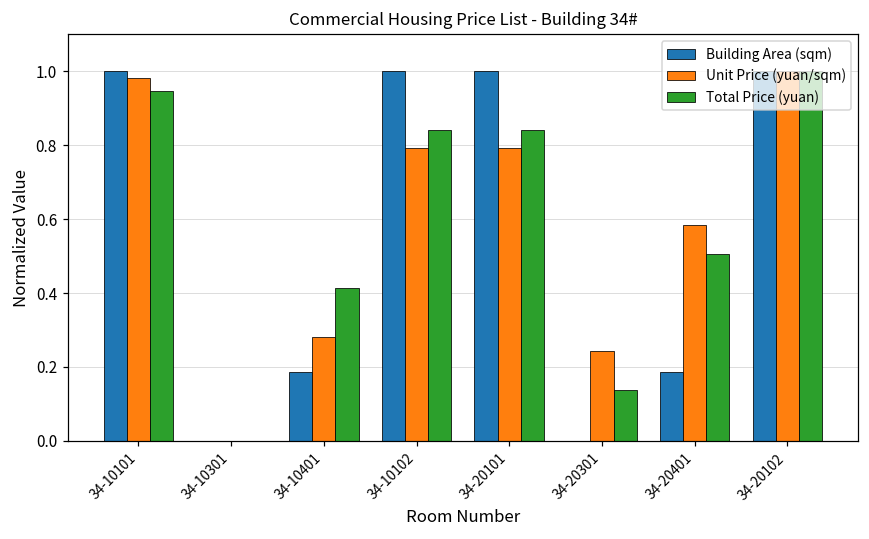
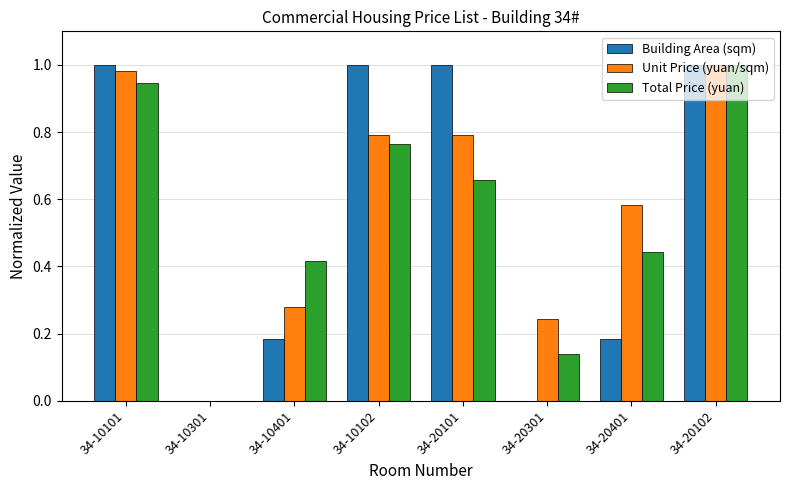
Total Price (yuan), 34-10102: 0.84 -> 0.76
Total Price (yuan), 34-20101: 0.84 -> 0.66
Total Price (yuan), 34-20401: 0.51 -> 0.44
